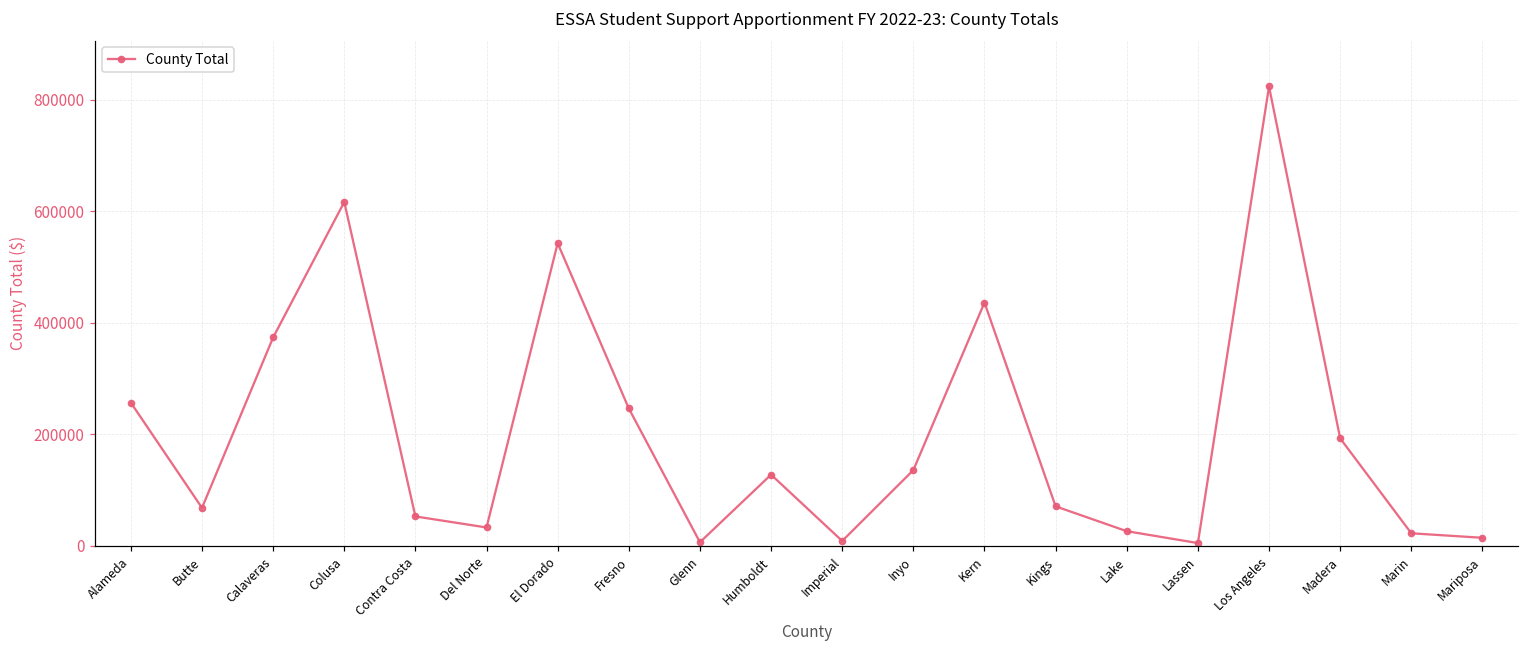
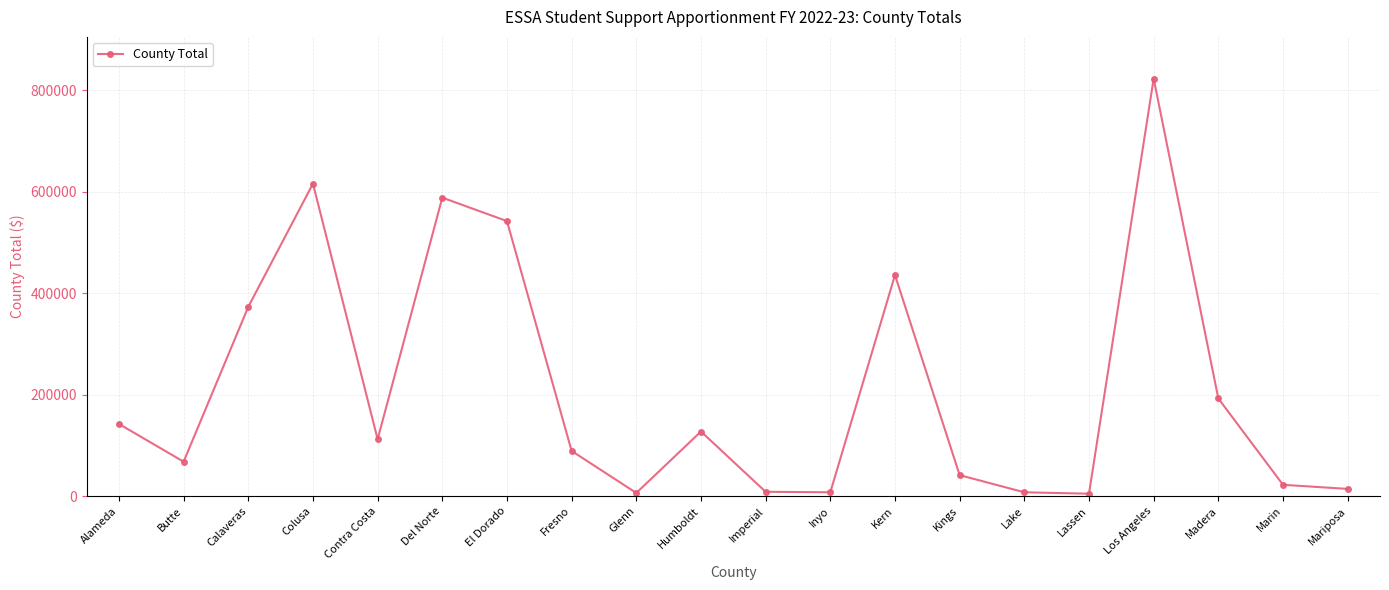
Alameda: 260000 -> 140000
Contra Costa: 50000 -> 110000
Del Norte: 30000 -> 590000
Fresno: 250000 -> 90000
Inyo: 140000 -> 10000
Kings: 70000 -> 40000
Lake: 30000 -> 10000
